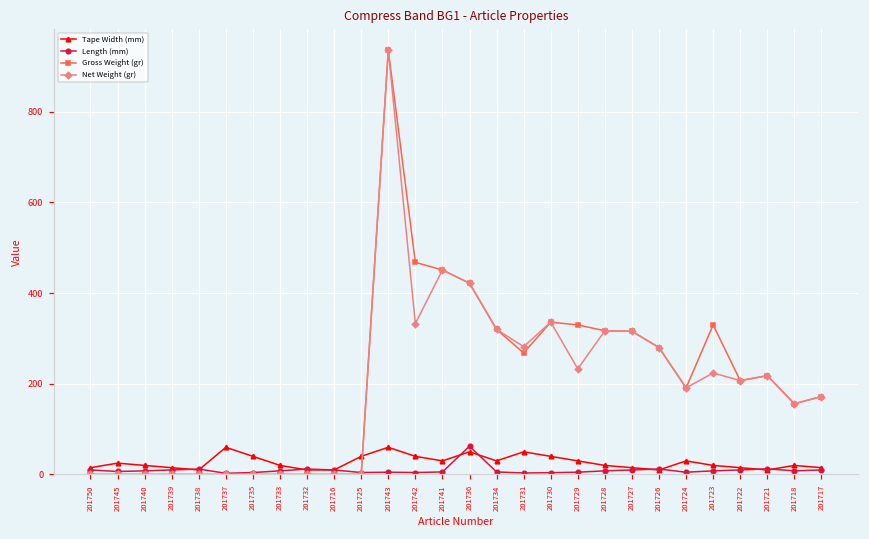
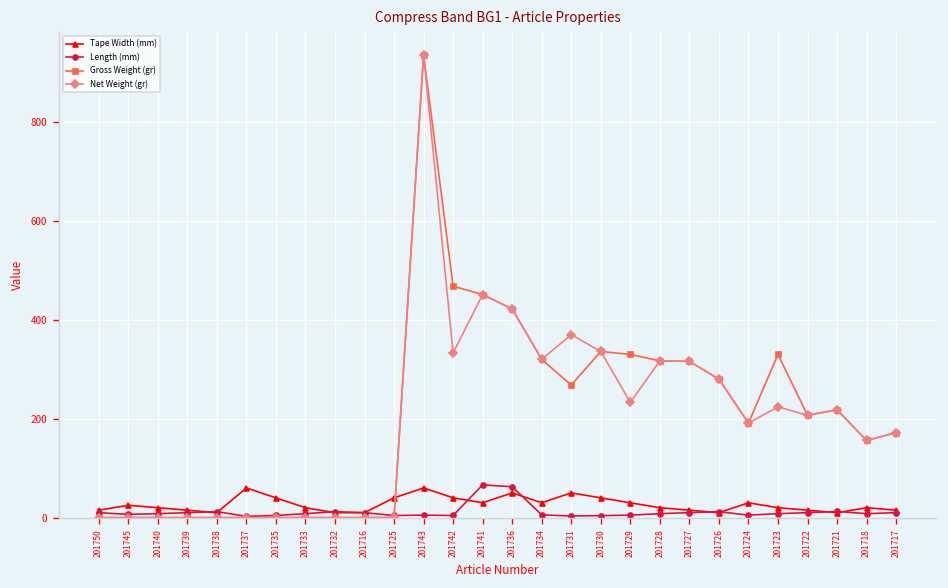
Length (mm), 201741: 10 -> 70
Net Weight (gr), 201731: 280 -> 370
